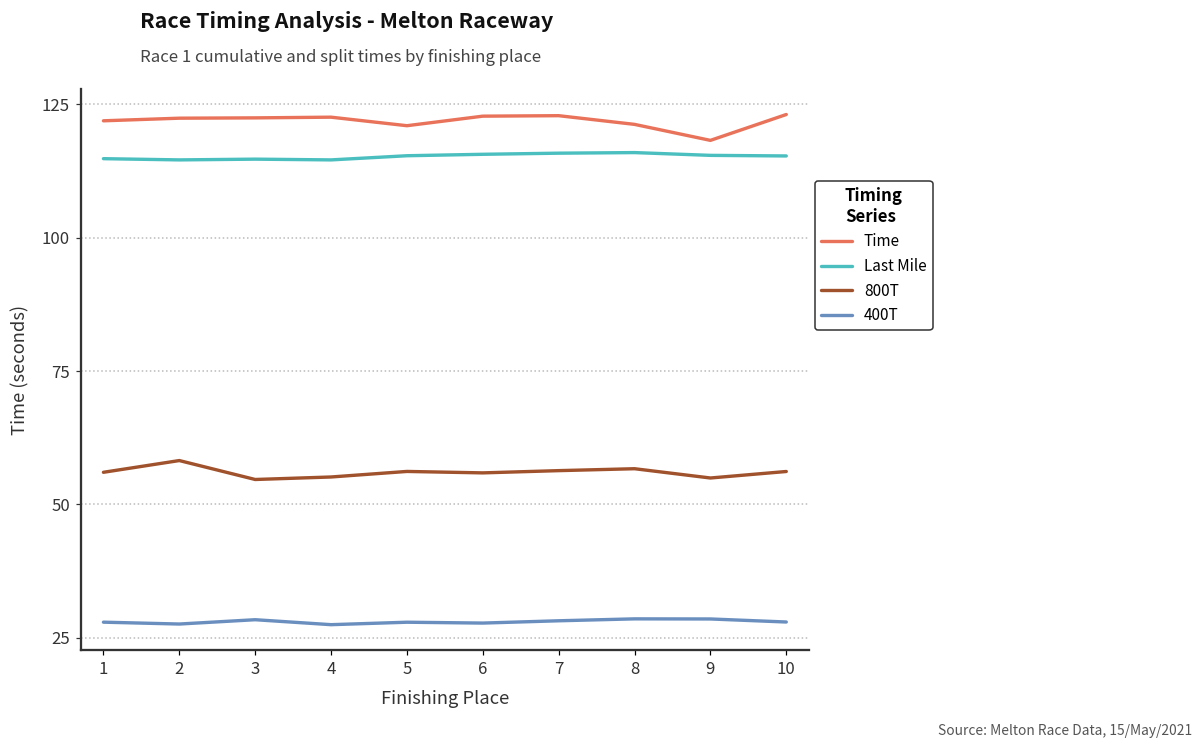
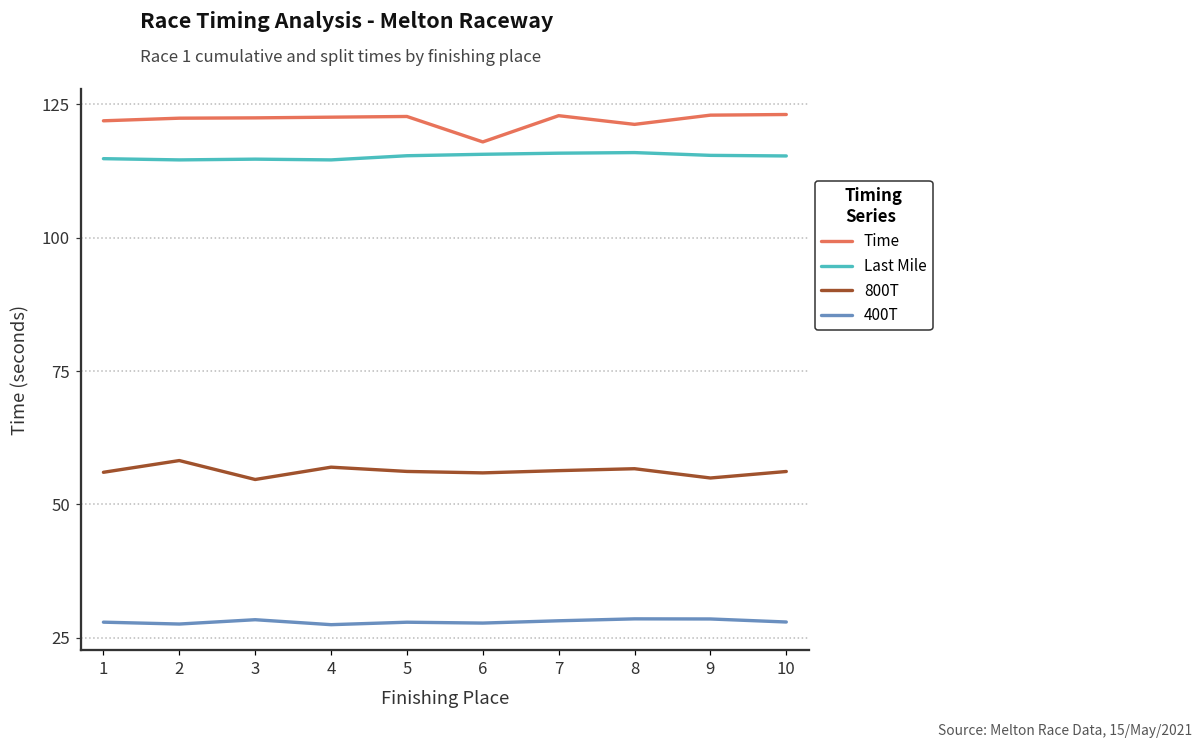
800T, 4: 55 -> 57
Time, 5: 121 -> 123
Time, 6: 123 -> 118
Time, 9: 118 -> 123
